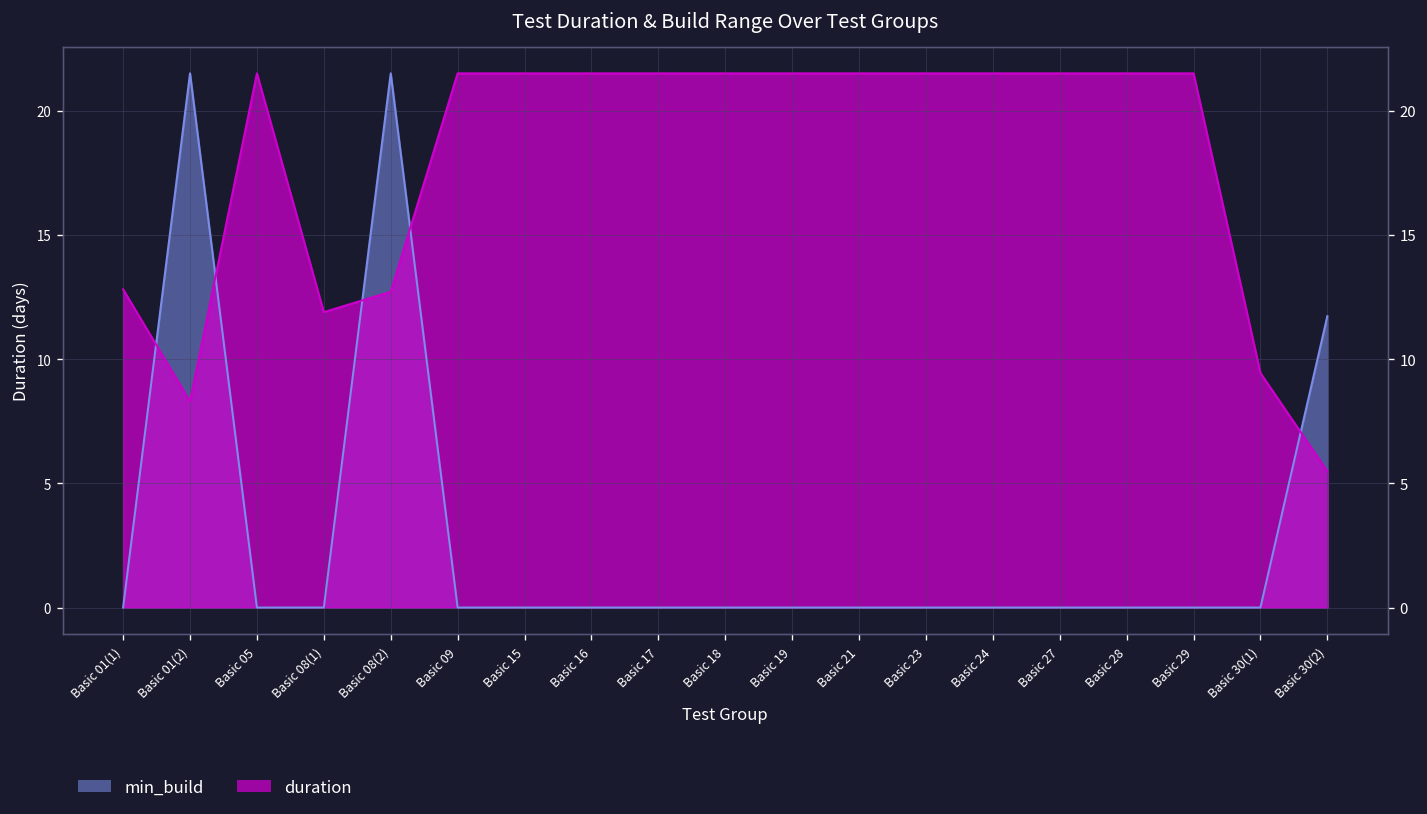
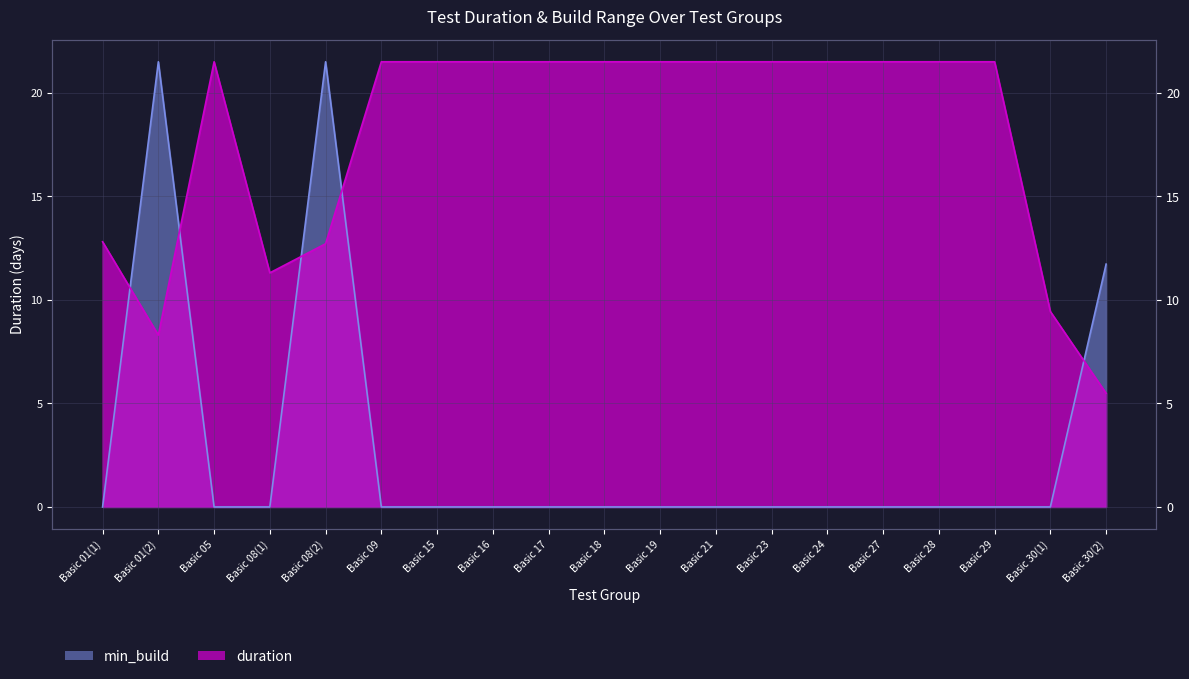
duration, Basic 08(1): 11.9 -> 11.3
